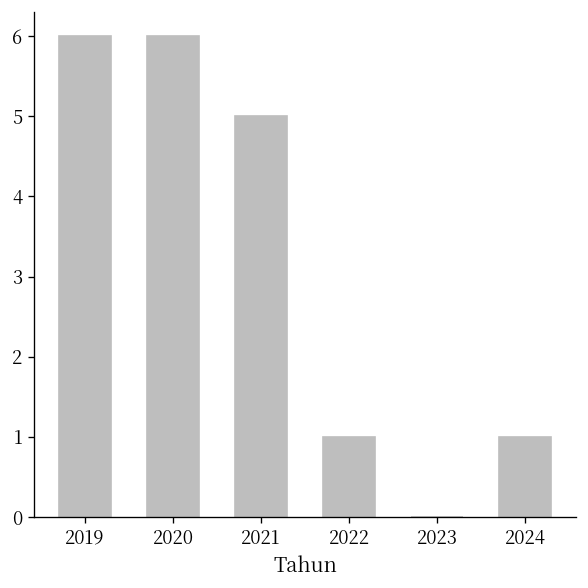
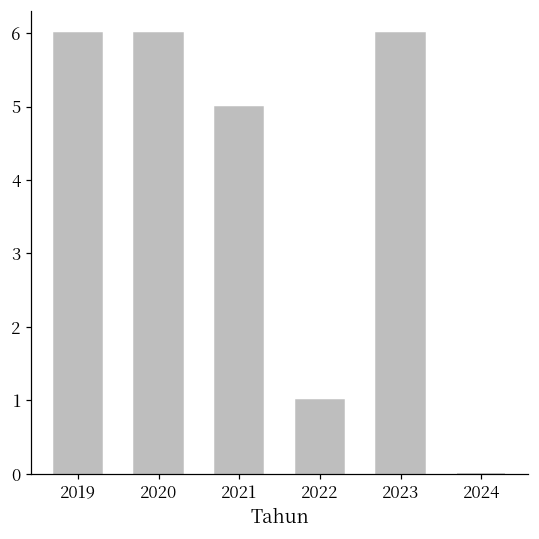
2023: 0 -> 6
2024: 1 -> 0
